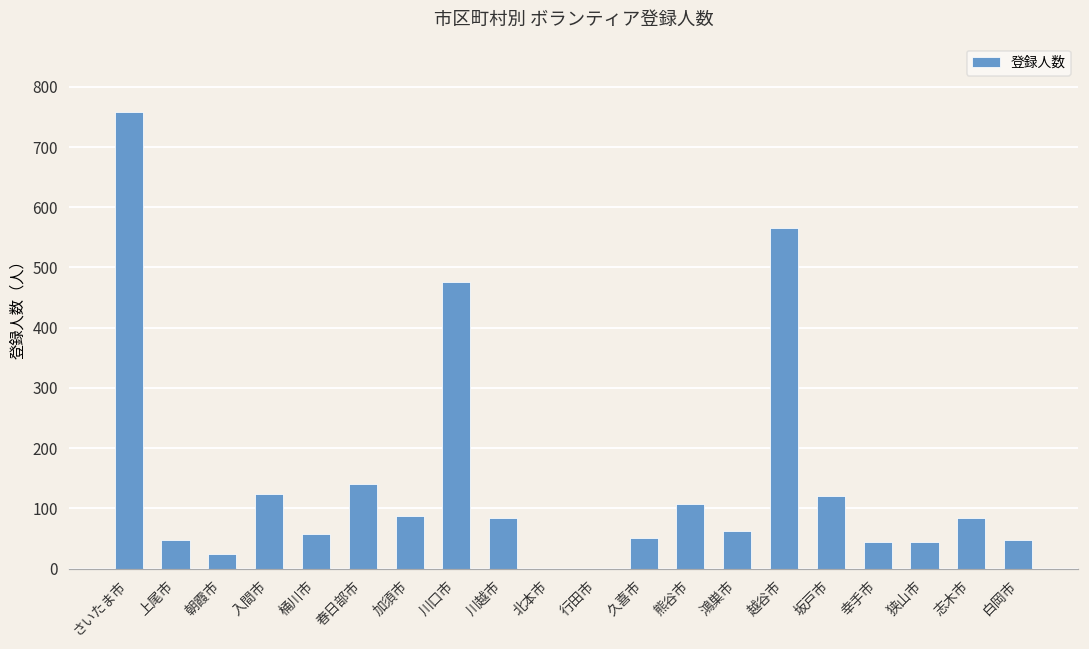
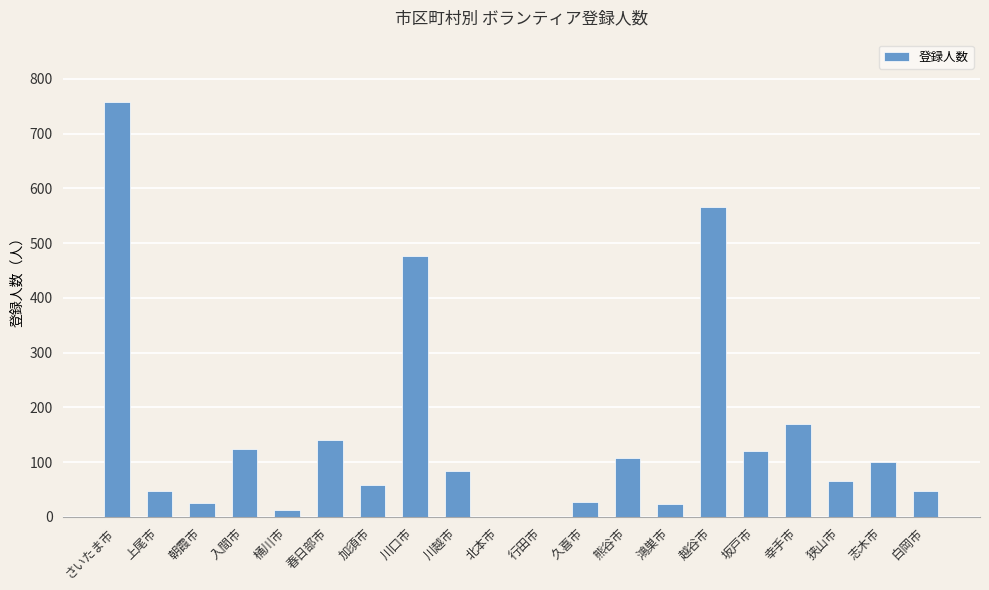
桶川市: 60 -> 10
加須市: 90 -> 60
久喜市: 50 -> 30
鴻巣市: 60 -> 20
幸手市: 40 -> 170
狭山市: 40 -> 70
志木市: 80 -> 100
